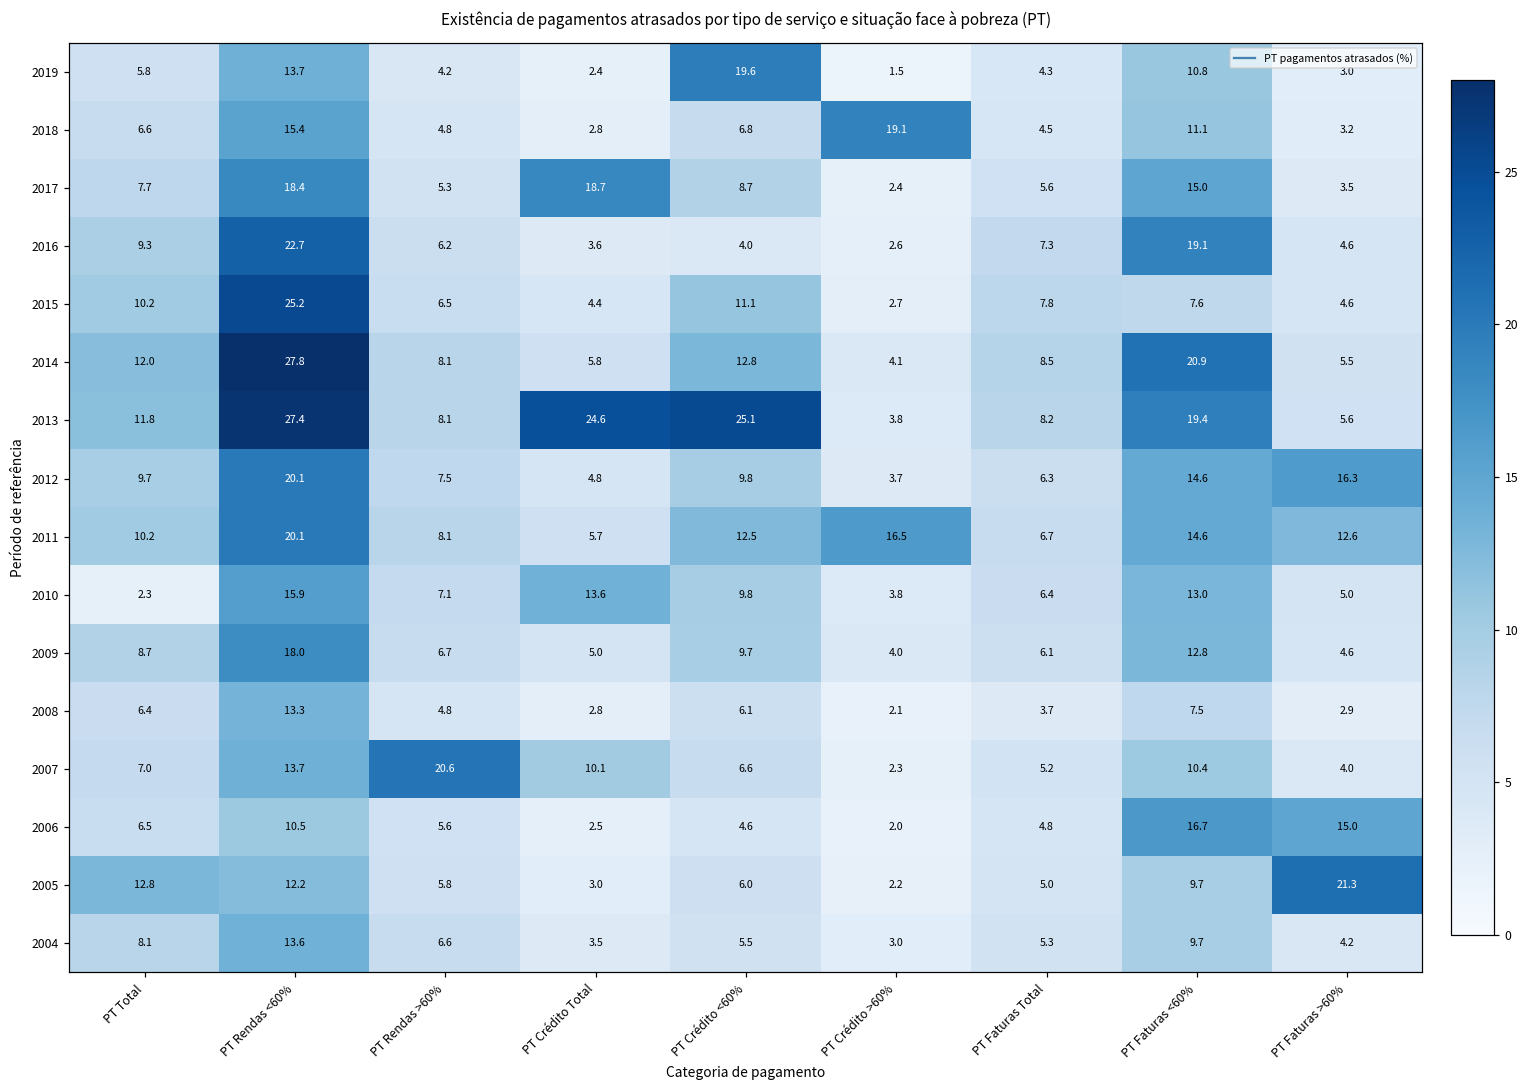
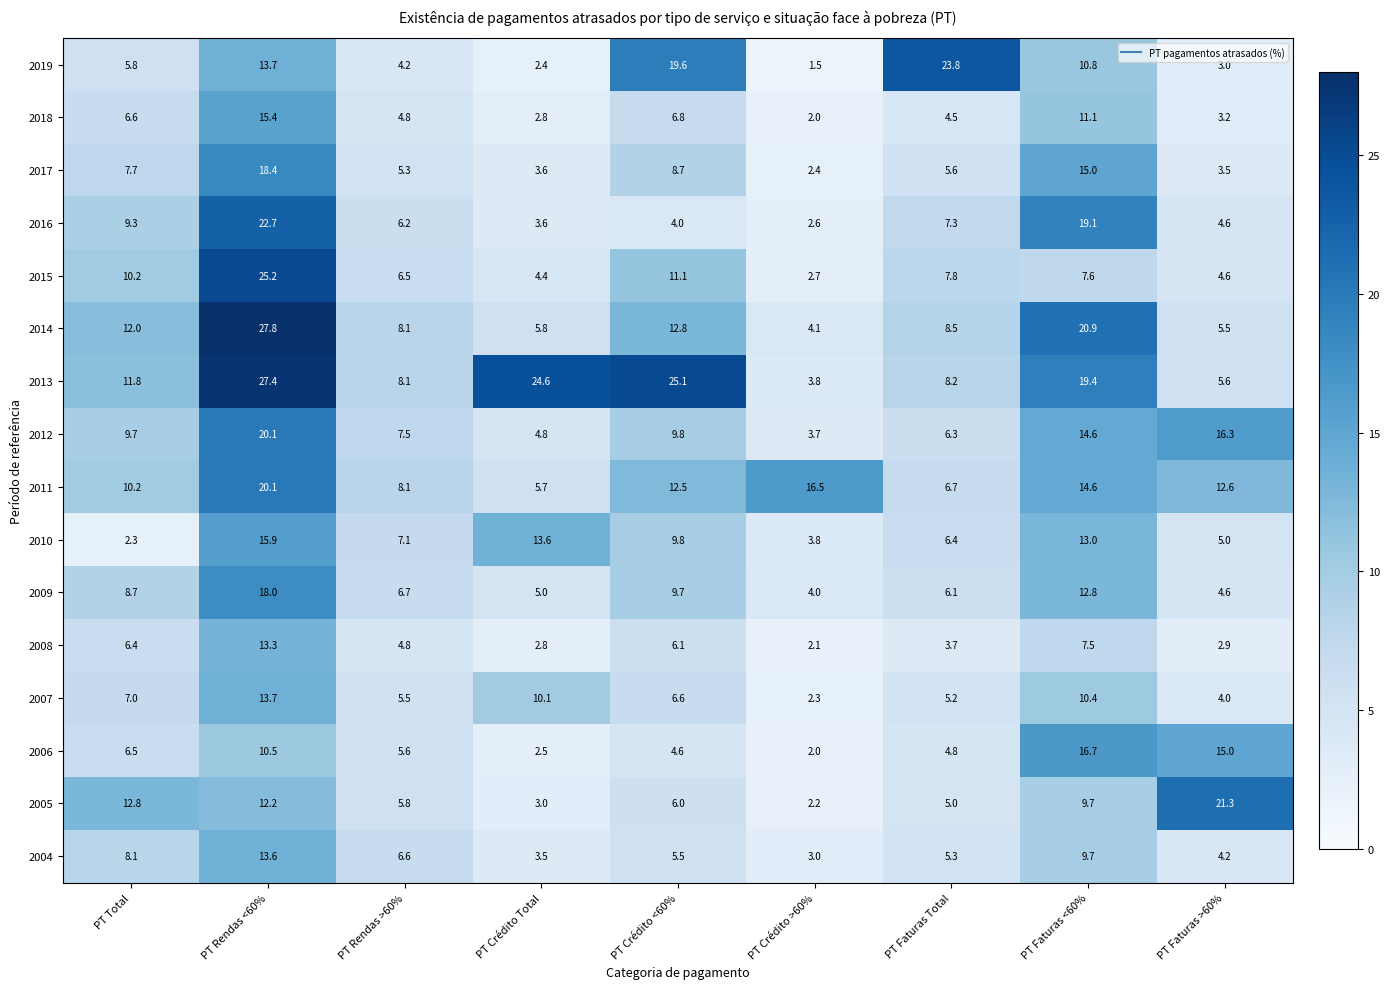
2019, PT Faturas Total: 4.3 -> 23.8
2018, PT Crédito >60%: 19.1 -> 2.0
2017, PT Crédito Total: 18.7 -> 3.6
2007, PT Rendas >60%: 20.6 -> 5.5
